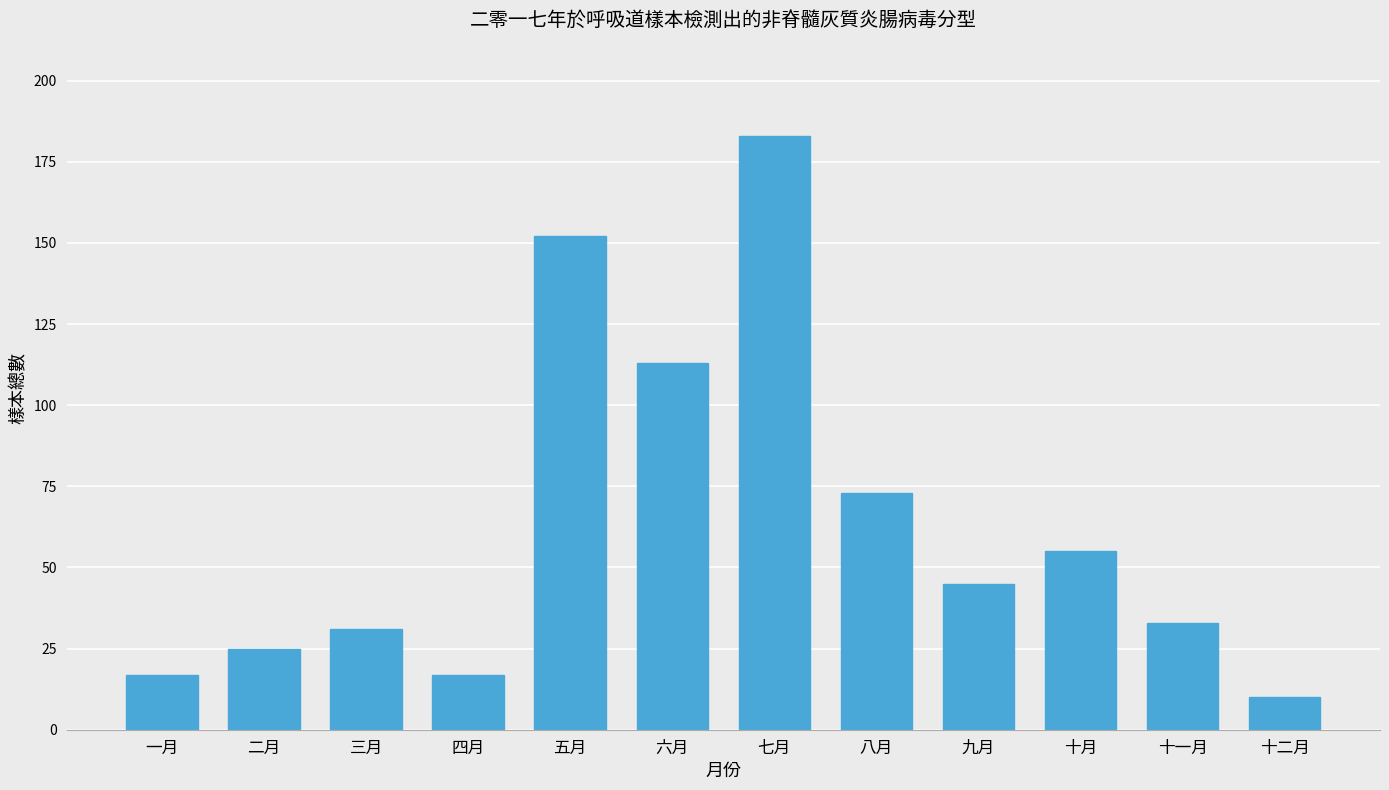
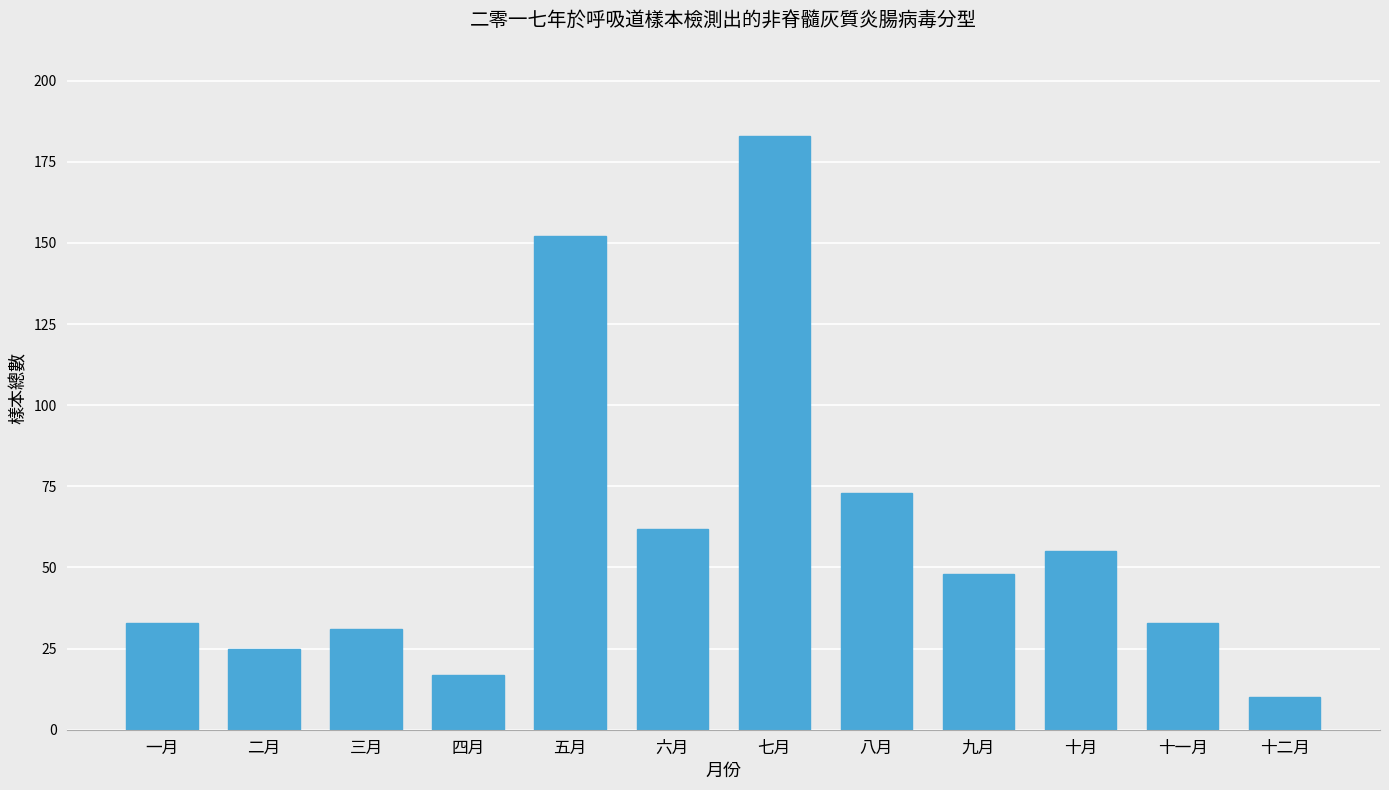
一月: 17 -> 33
六月: 113 -> 62
九月: 45 -> 48
